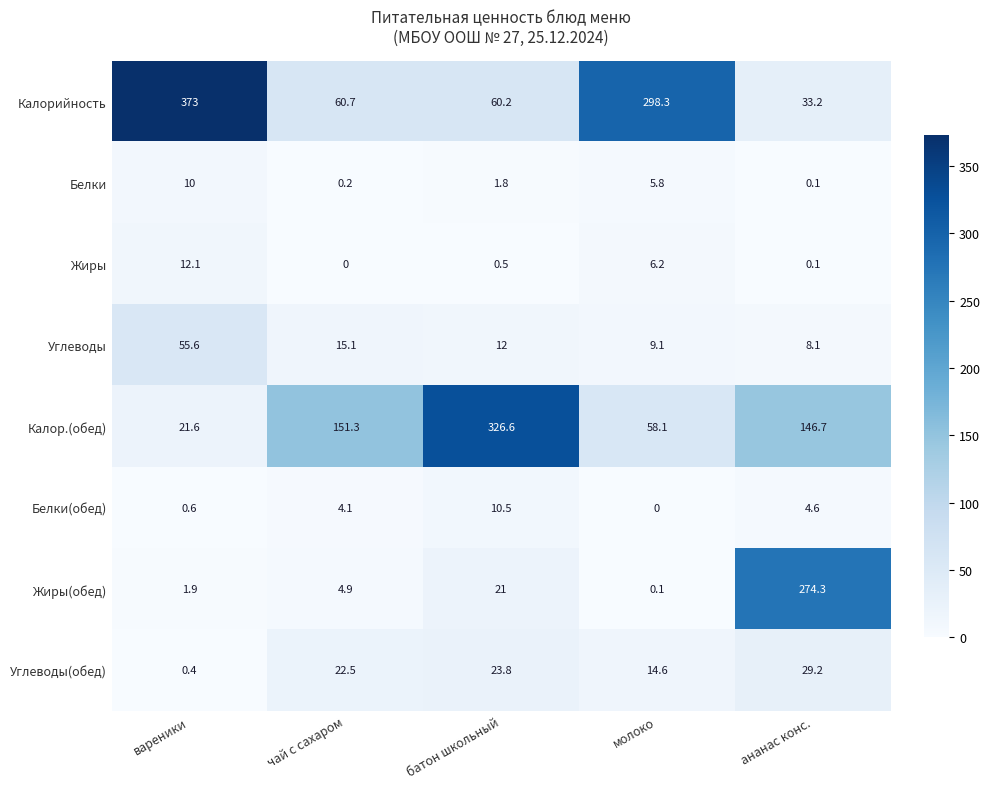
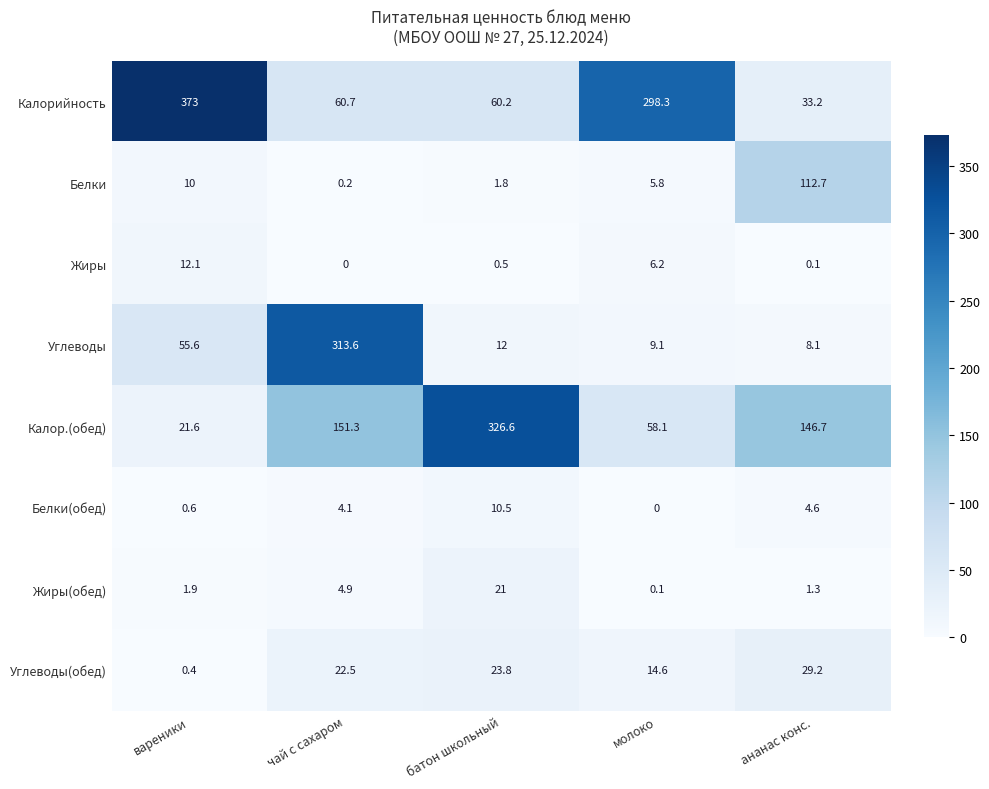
Белки, ананас конс.: 0.1 -> 112.7
Углеводы, чай с сахаром: 15.1 -> 313.6
Жиры(обед), ананас конс.: 274.3 -> 1.3
